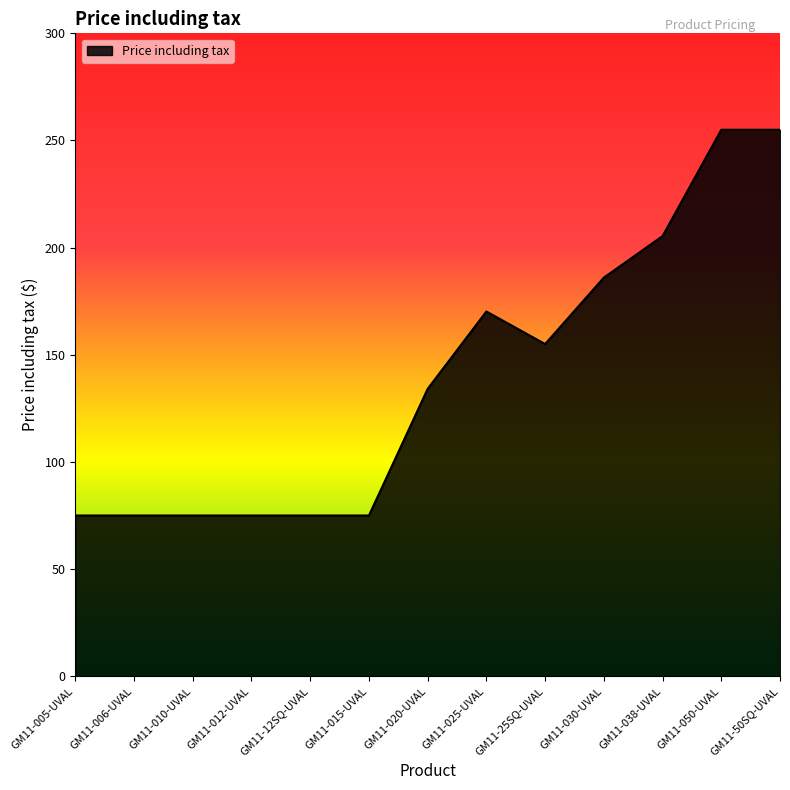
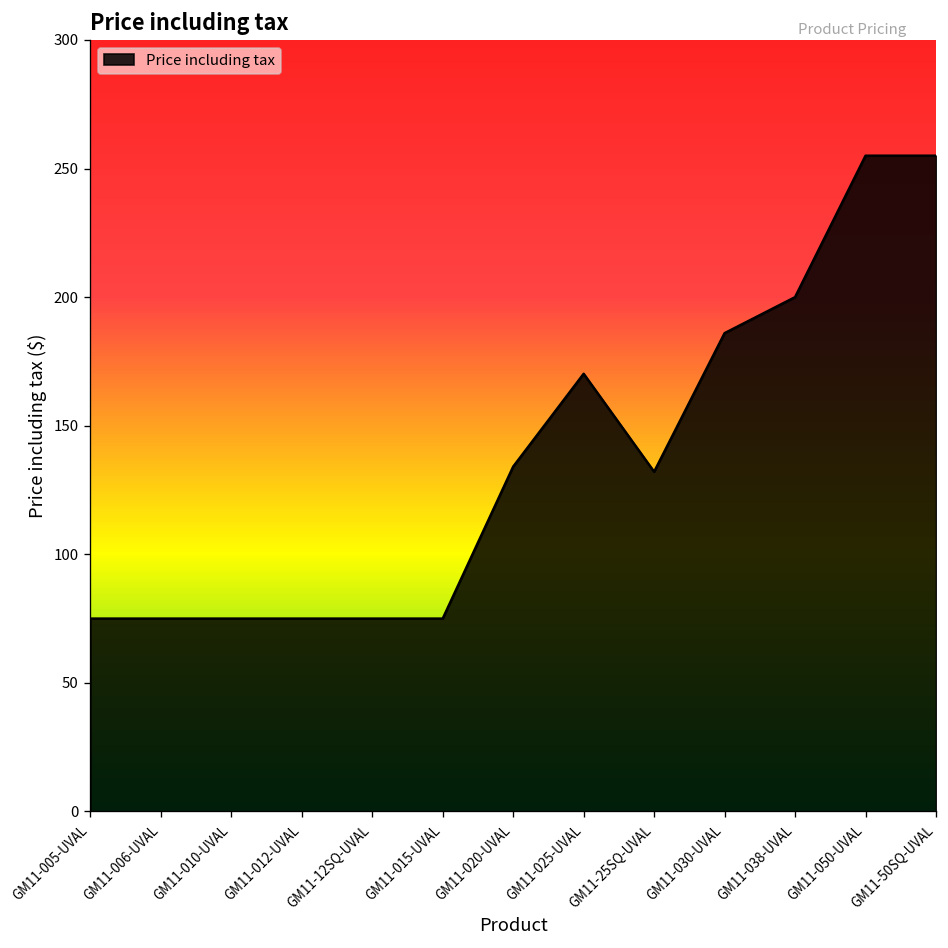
GM11-25SQ-UVAL: 155 -> 132
GM11-038-UVAL: 205 -> 200
